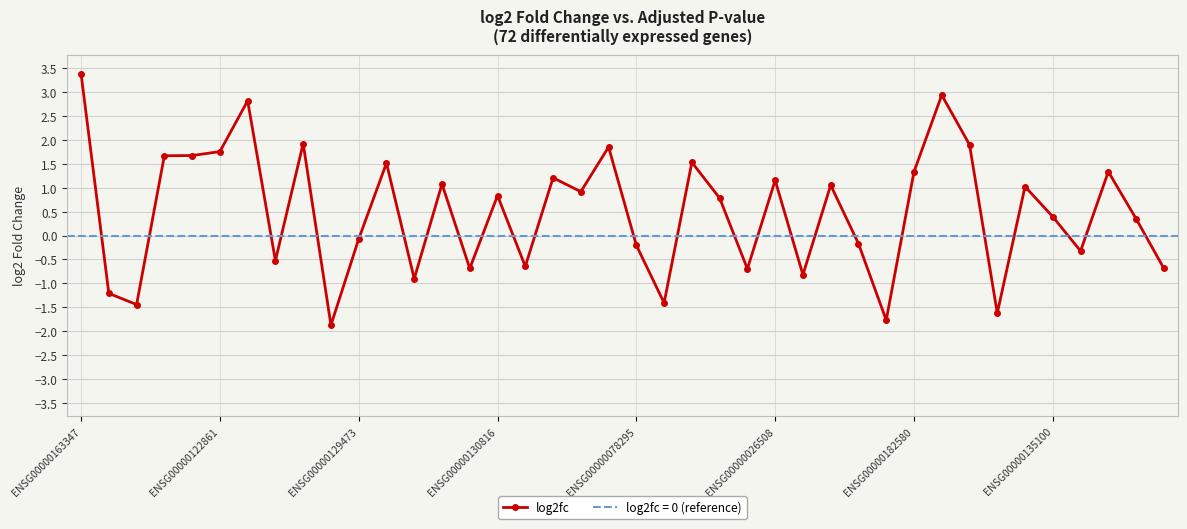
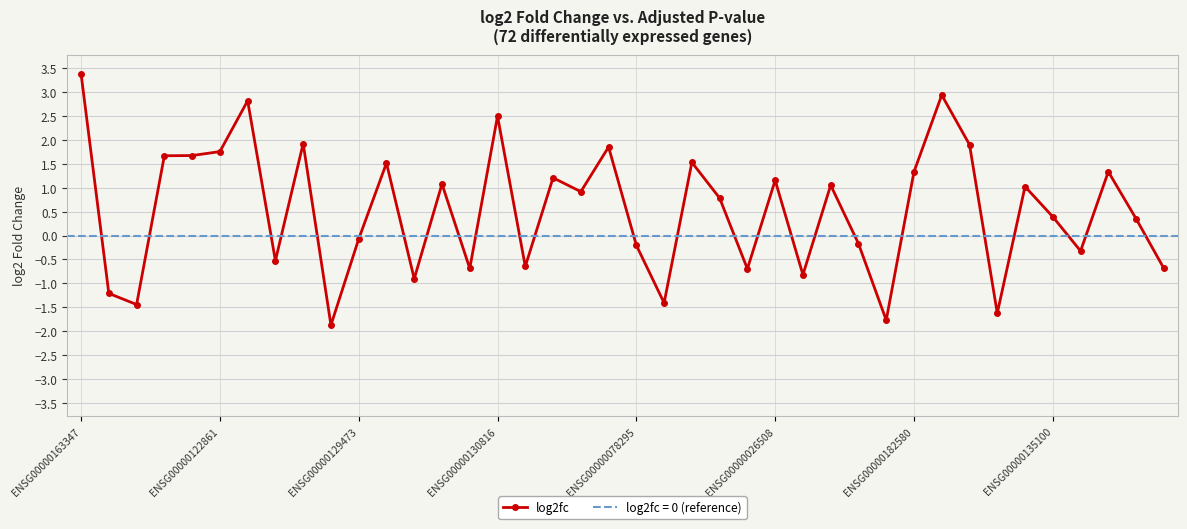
ENSG00000130816: 0.8 -> 2.5
